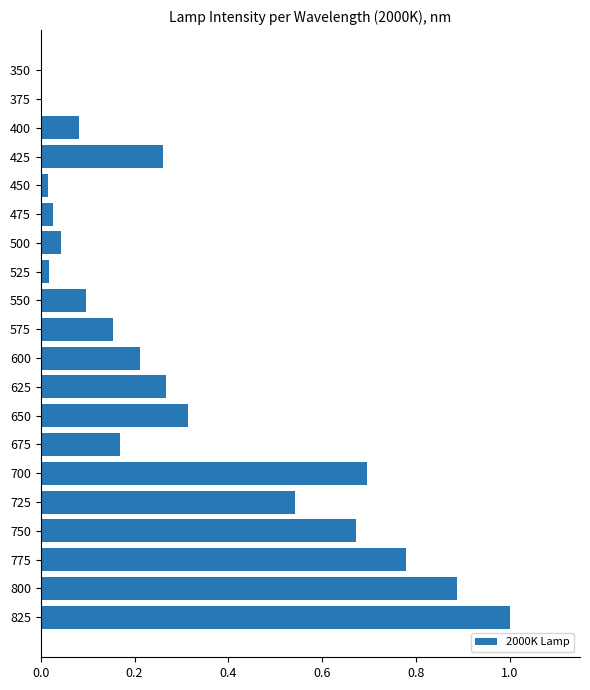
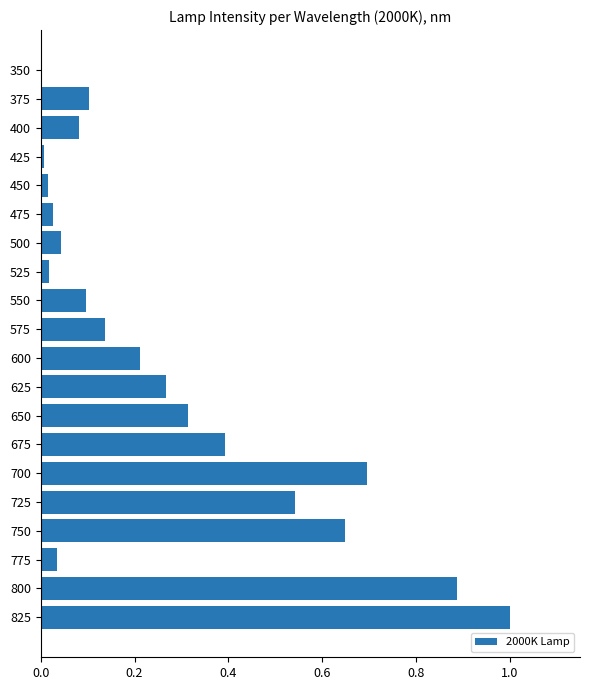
375: 0.00 -> 0.10
425: 0.26 -> 0.01
575: 0.15 -> 0.14
675: 0.17 -> 0.39
750: 0.67 -> 0.65
775: 0.78 -> 0.04
